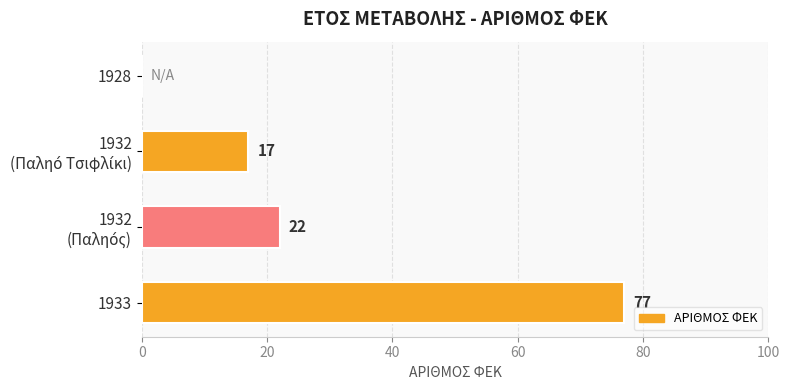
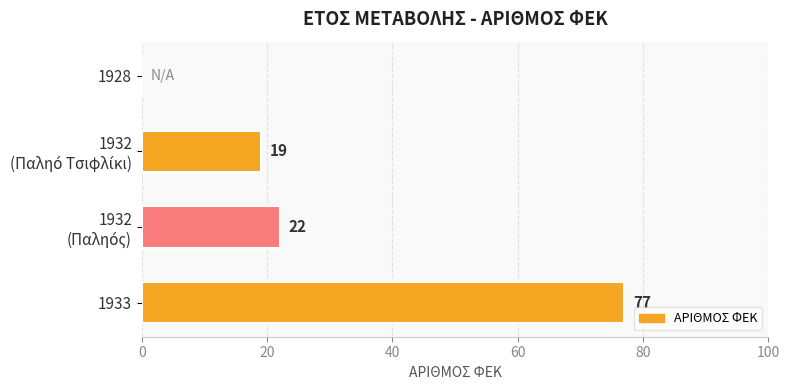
1932 (Παληό Τσιφλίκι): 17 -> 19
